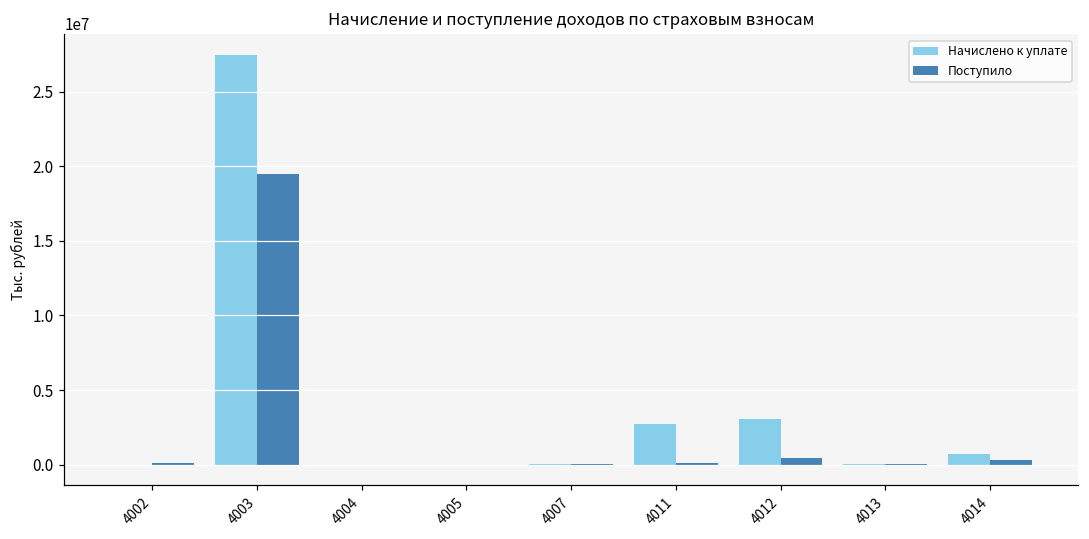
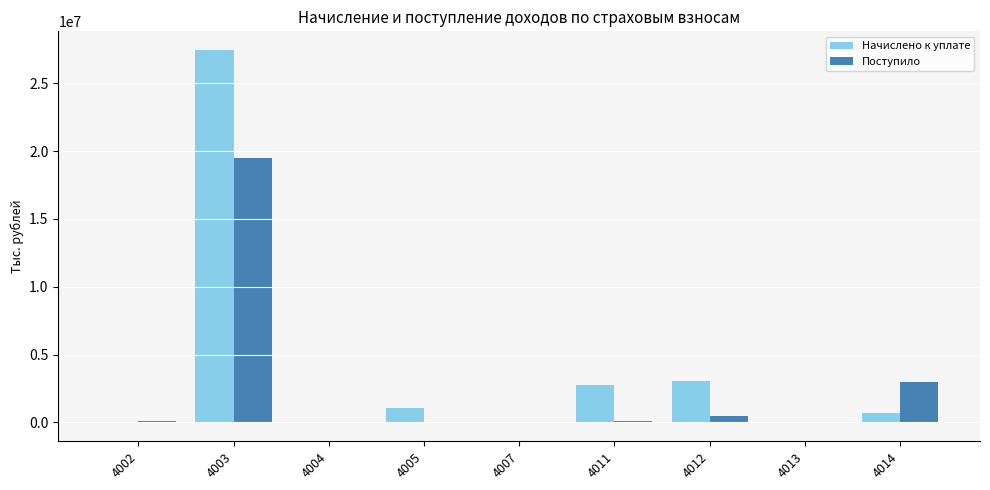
Начислено к уплате, 4005: 0 -> 1000000
Поступило, 4014: 300000 -> 3000000
